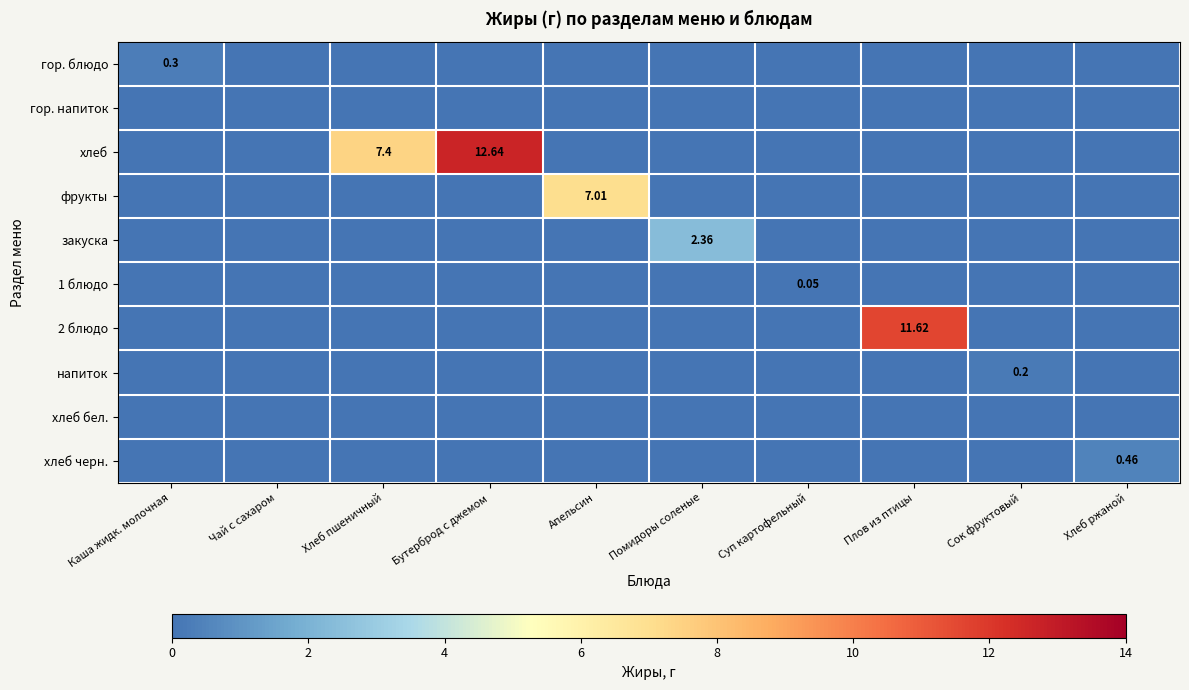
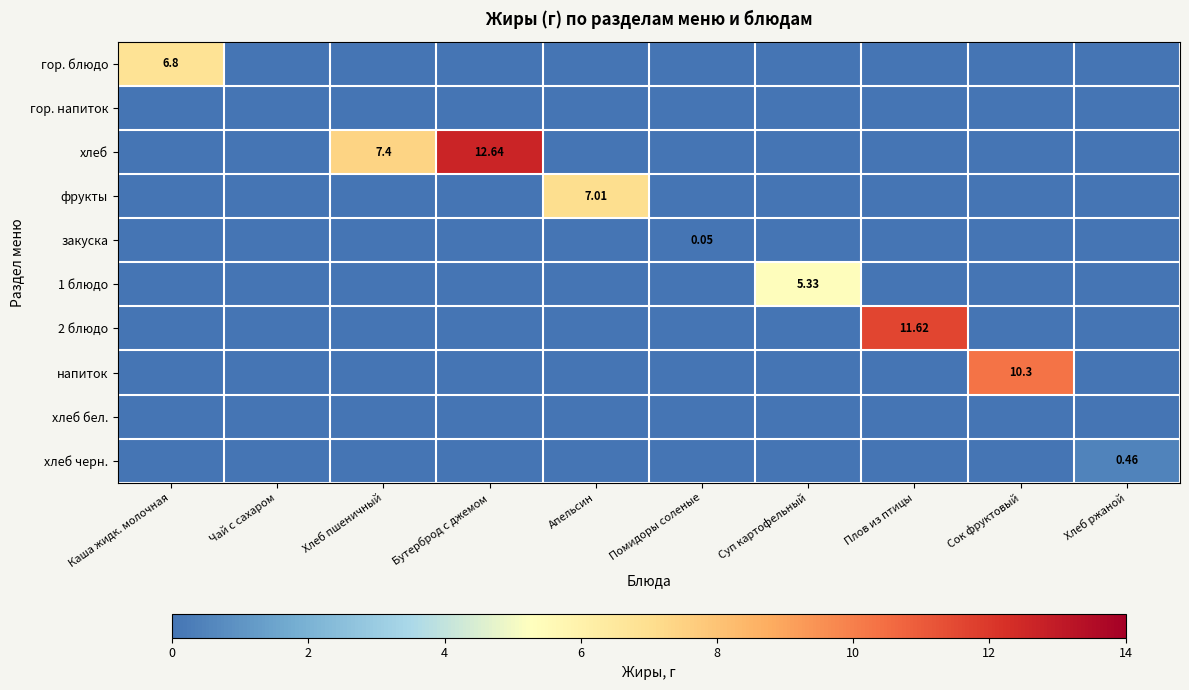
гор. блюдо, Каша жидк. молочная: 0.3 -> 6.8
закуска, Помидоры соленые: 2.36 -> 0.05
1 блюдо, Суп картофельный: 0.05 -> 5.33
напиток, Сок фруктовый: 0.2 -> 10.3
